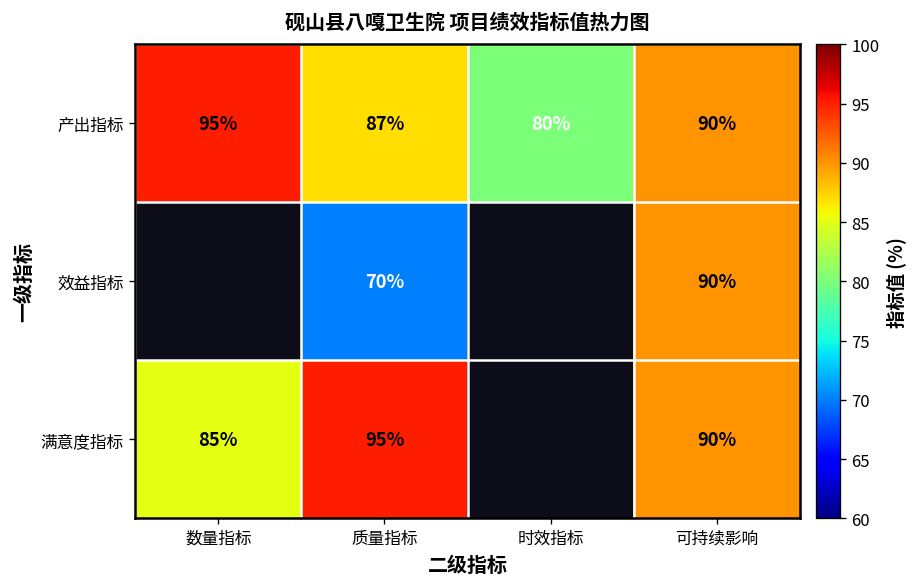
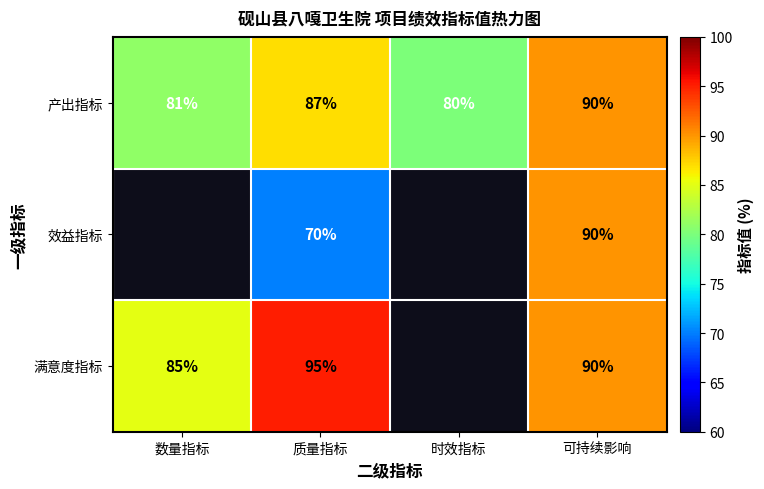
产出指标, 数量指标: 95% -> 81%
